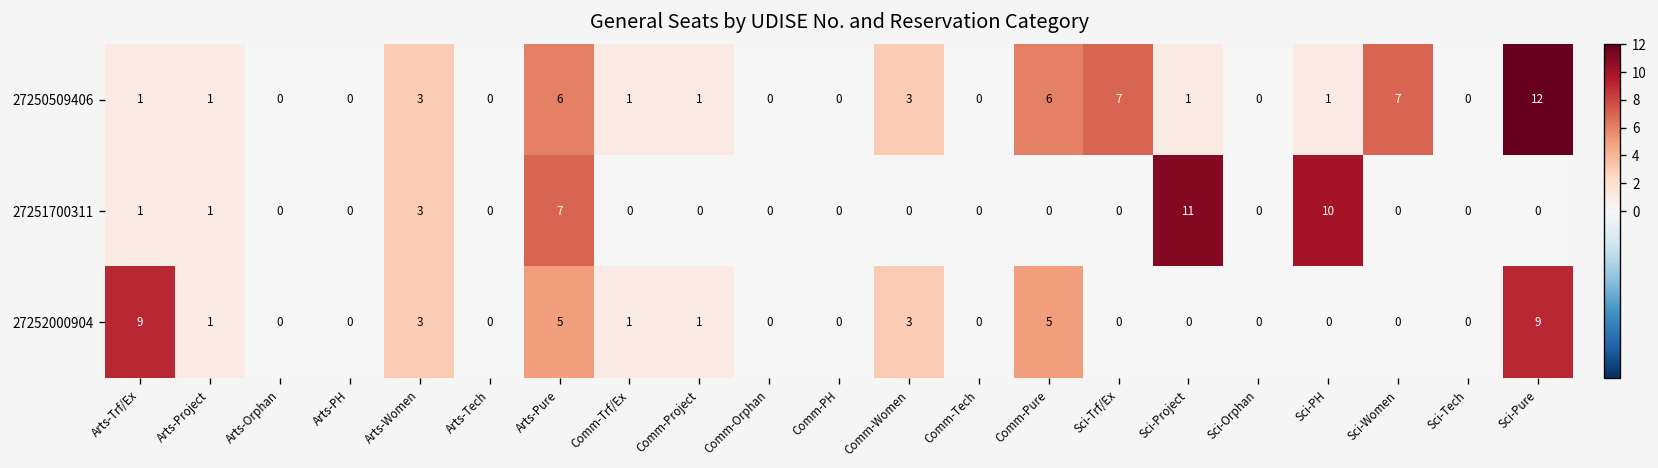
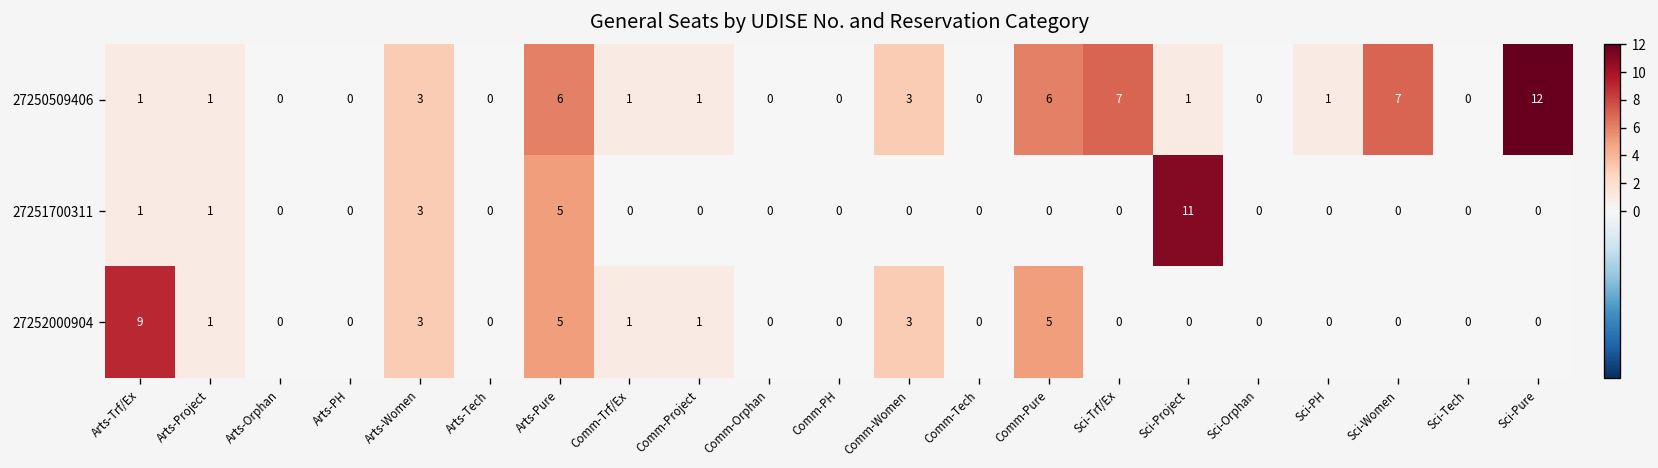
27251700311, Arts-Pure: 7 -> 5
27251700311, Sci-PH: 10 -> 0
27252000904, Sci-Pure: 9 -> 0
